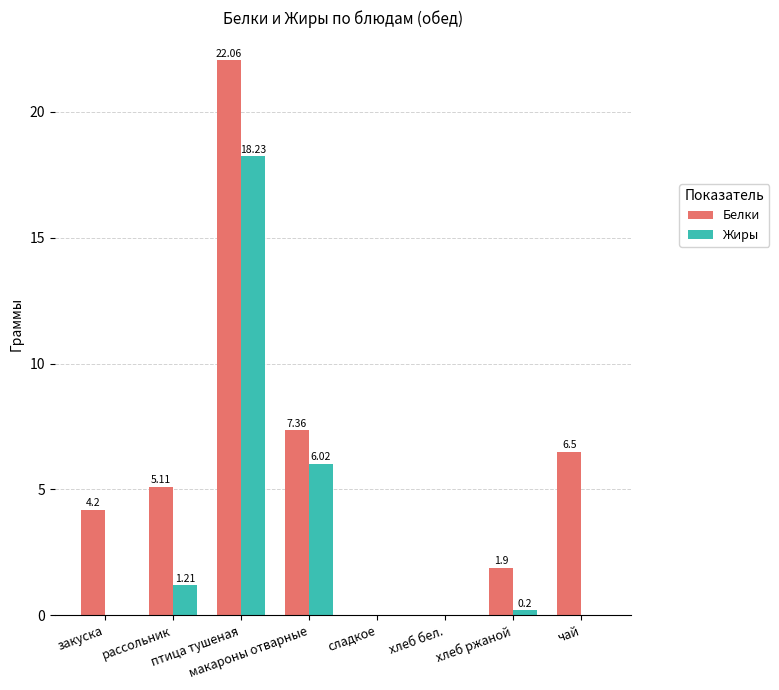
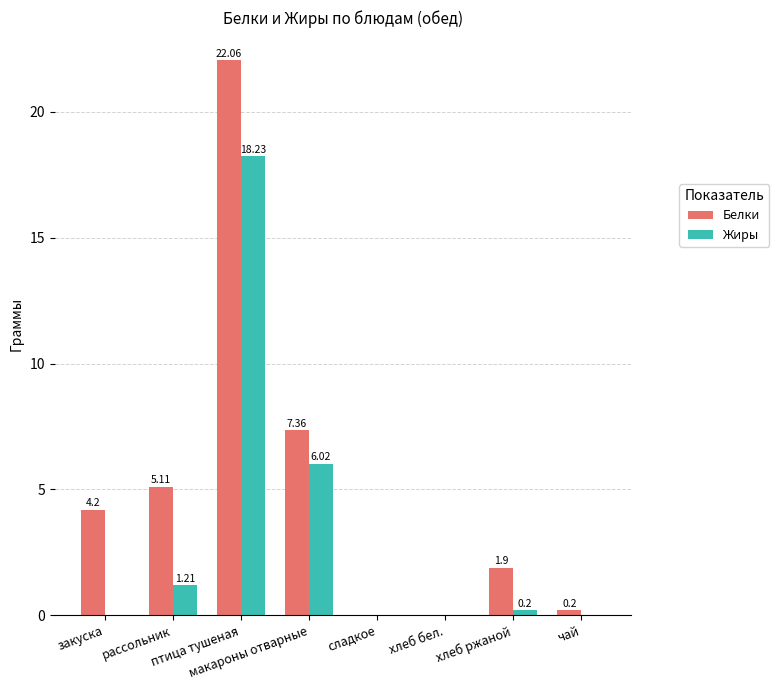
Белки, чай: 6.5 -> 0.2
